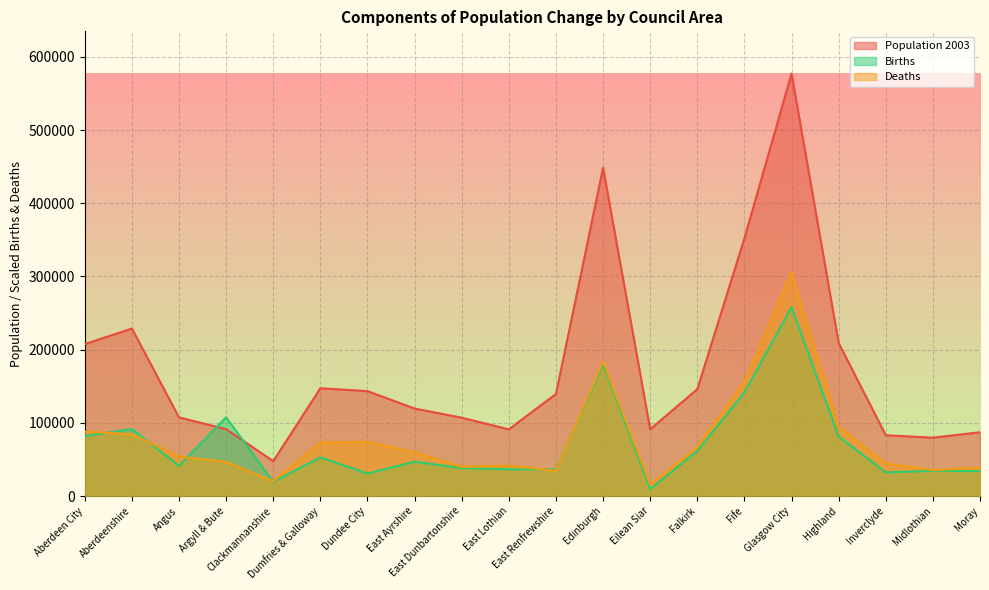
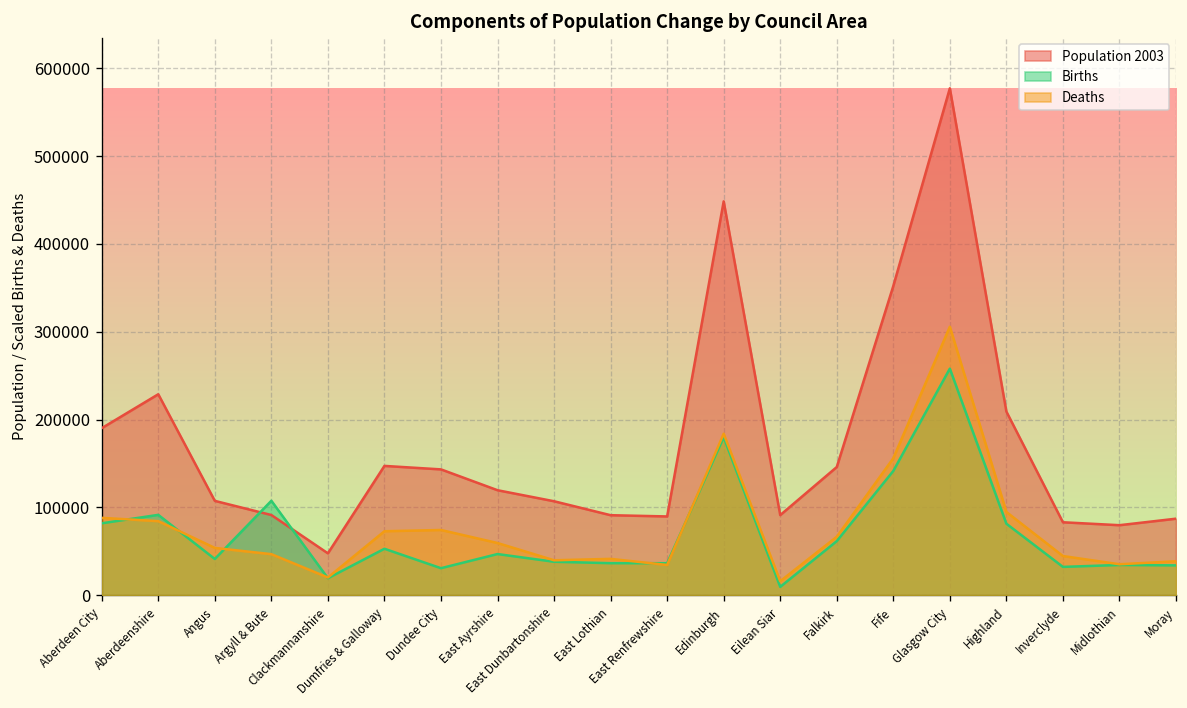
Population 2003, Aberdeen City: 210000 -> 190000
Population 2003, East Renfrewshire: 140000 -> 90000
